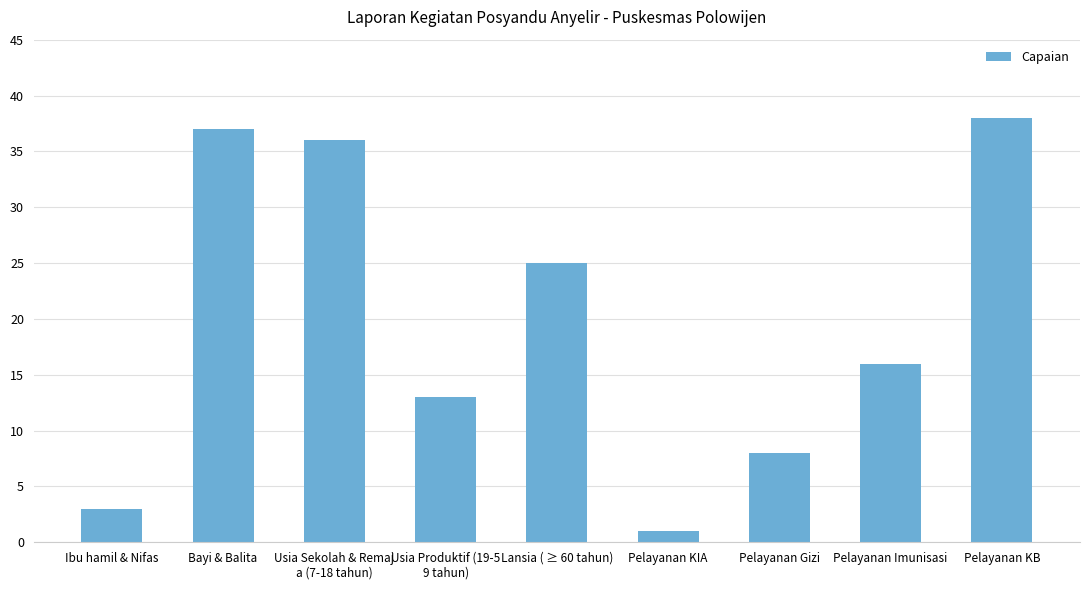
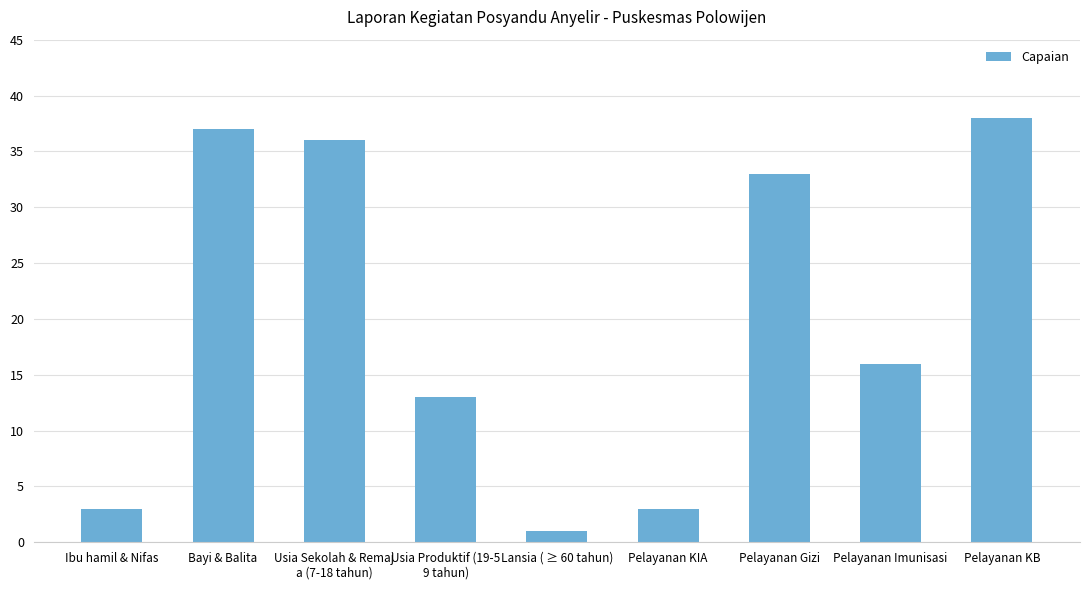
Lansia ( ≥ 60 tahun): 25 -> 1
Pelayanan KIA: 1 -> 3
Pelayanan Gizi: 8 -> 33
